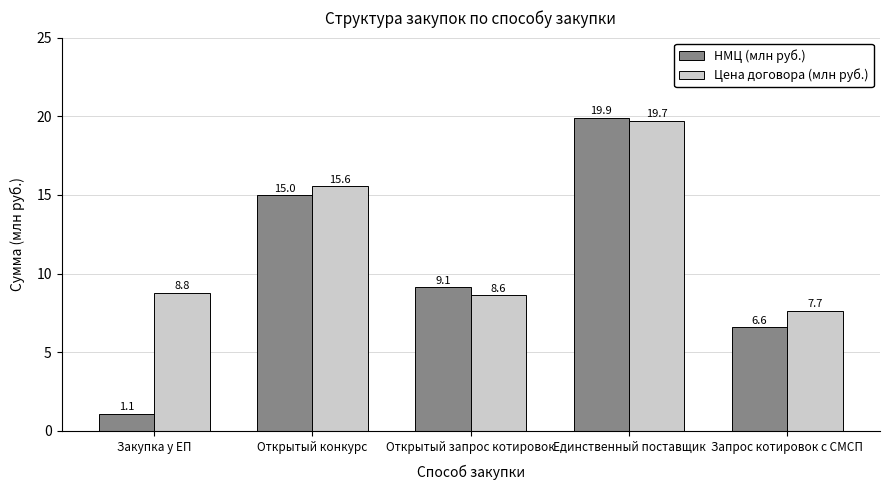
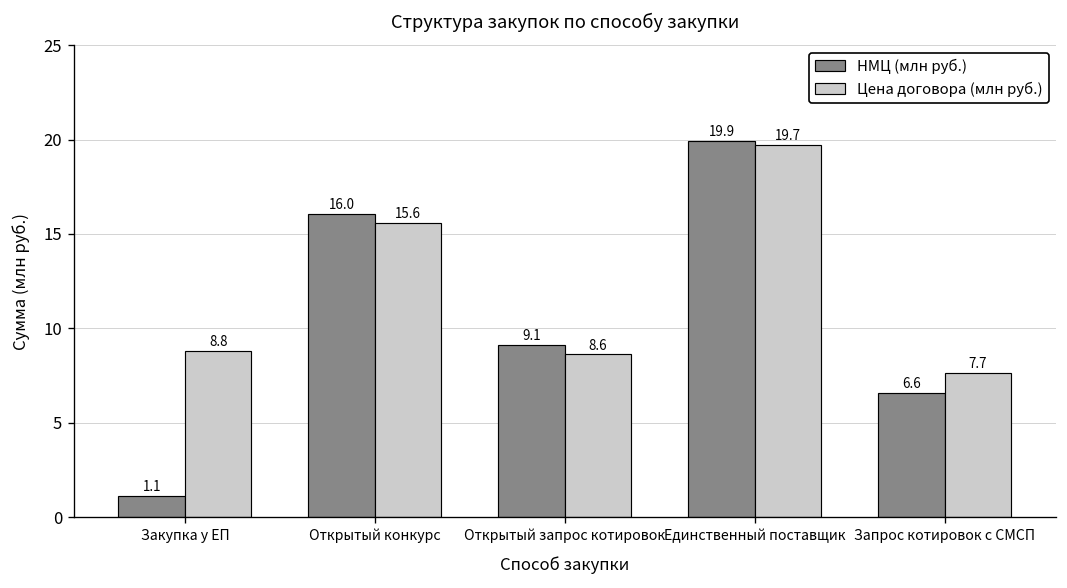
НМЦ (млн руб.), Открытый конкурс: 15.0 -> 16.0
